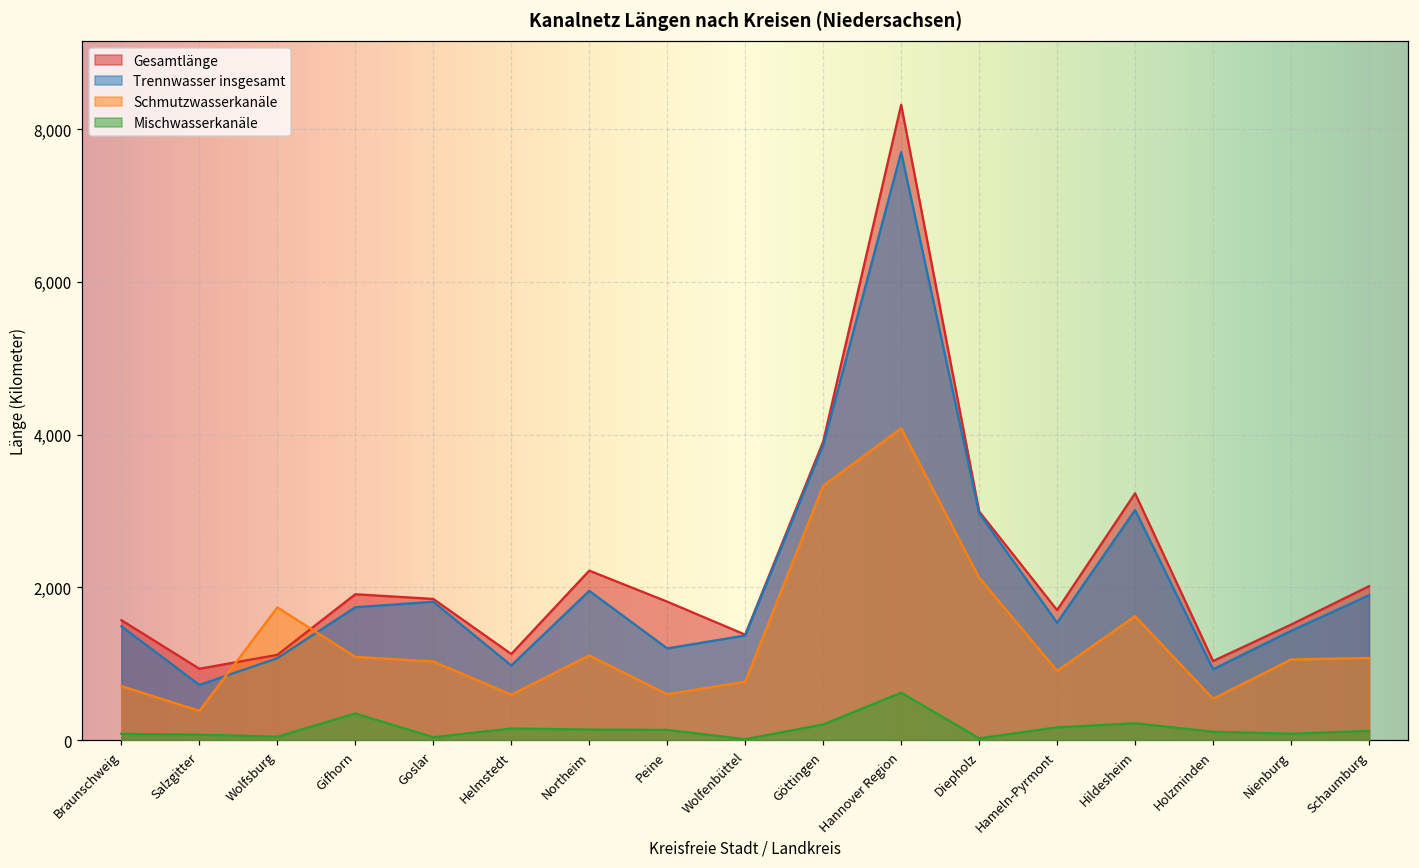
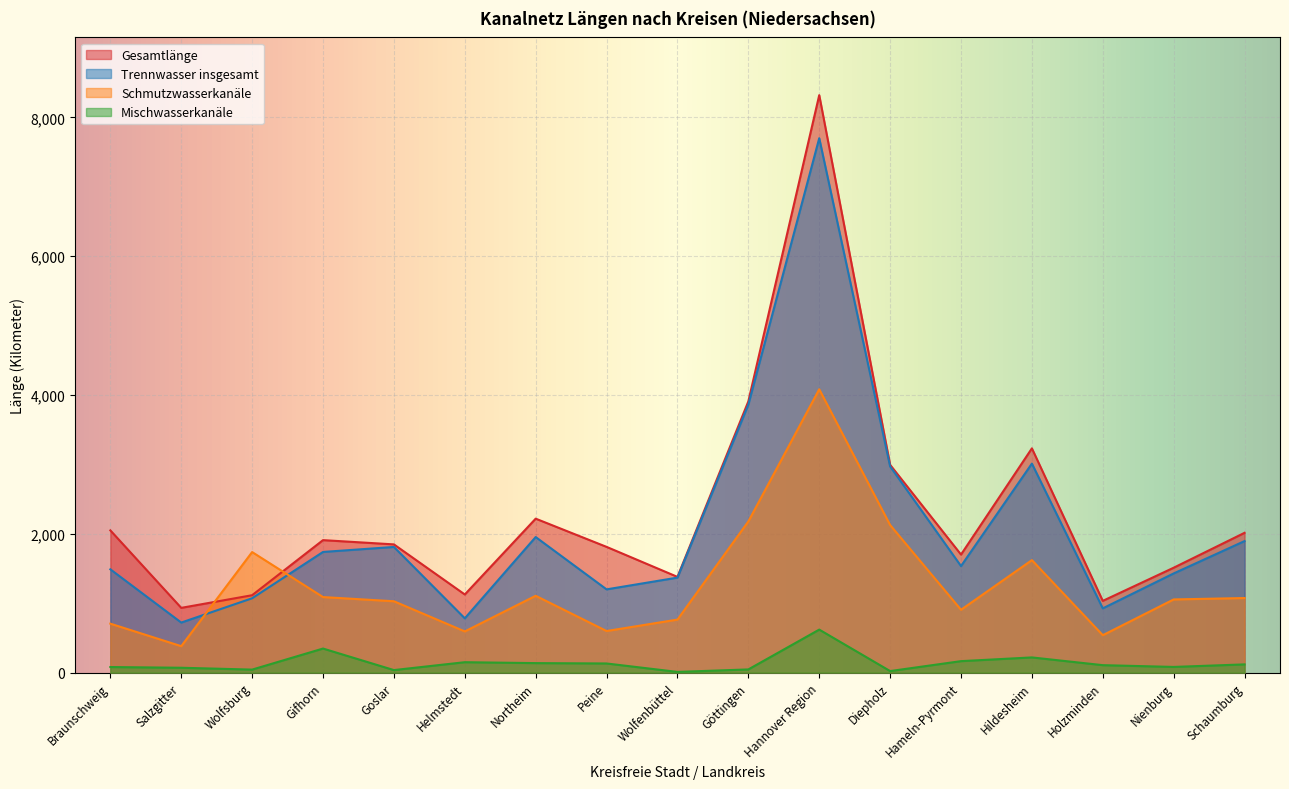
Gesamtlänge, Braunschweig: 1,600 -> 2,000
Trennwasser insgesamt, Helmstedt: 1,000 -> 800
Schmutzwasserkanäle, Göttingen: 3,300 -> 2,200
Mischwasserkanäle, Göttingen: 200 -> 0
